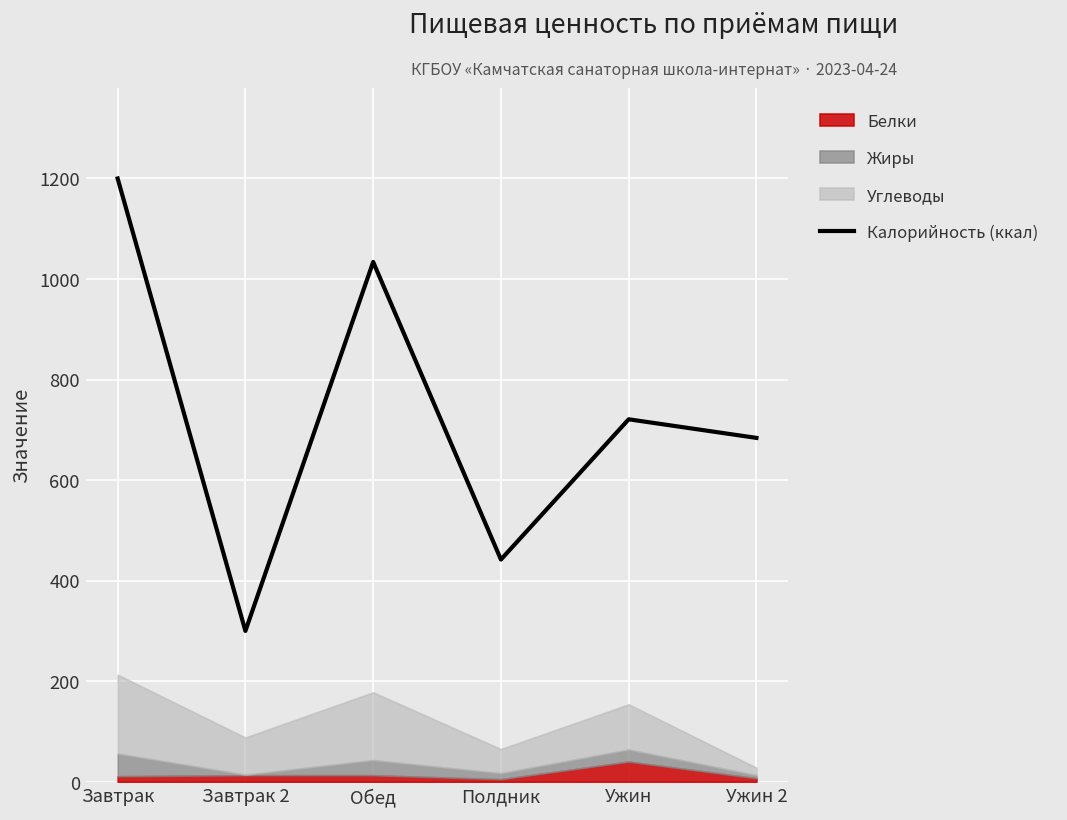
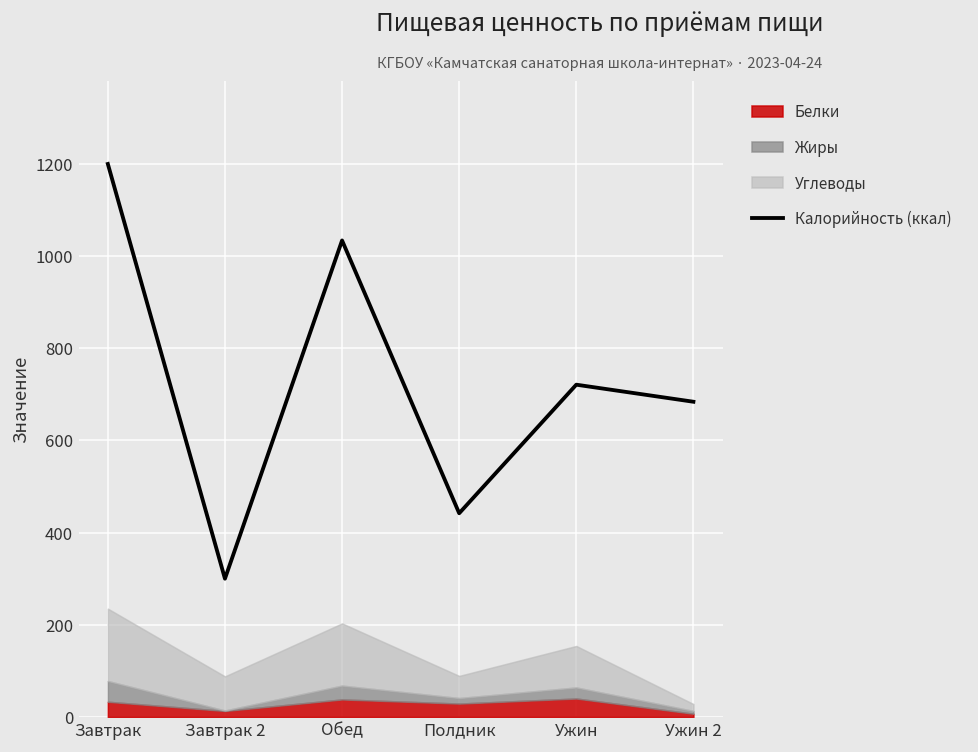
Белки, Завтрак: 10 -> 30
Белки, Обед: 10 -> 40
Белки, Полдник: 10 -> 30
